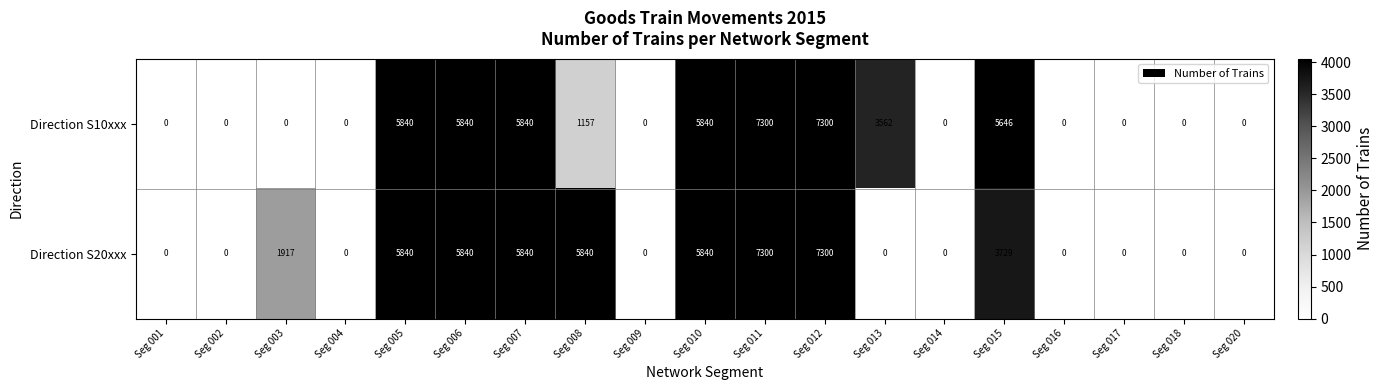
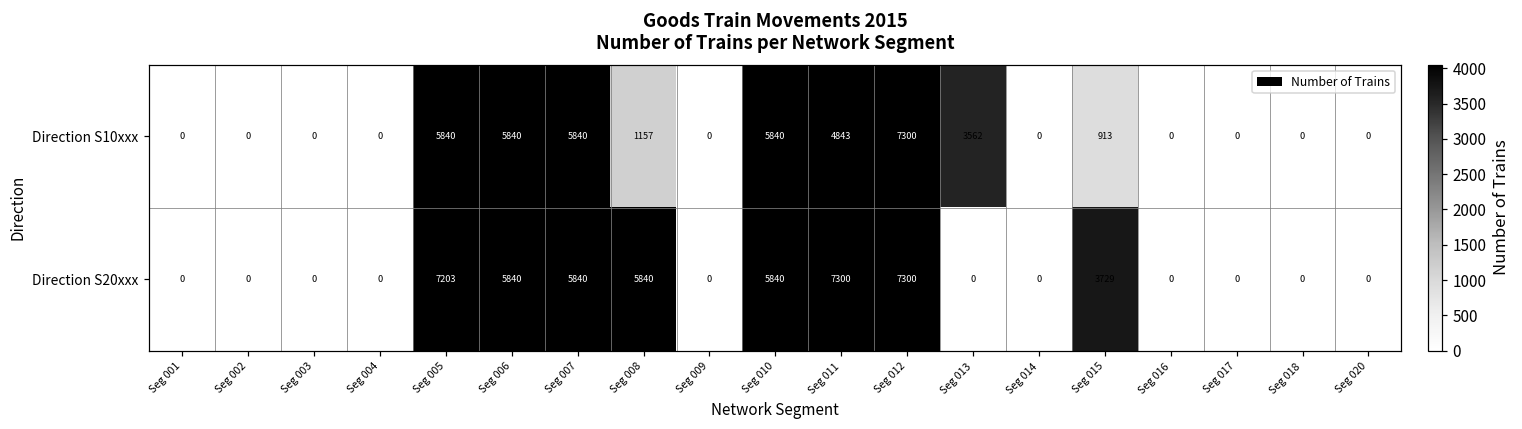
Direction S10xxx, Seg 011: 7300 -> 4843
Direction S10xxx, Seg 015: 5646 -> 913
Direction S20xxx, Seg 003: 1917 -> 0
Direction S20xxx, Seg 005: 5840 -> 7203
